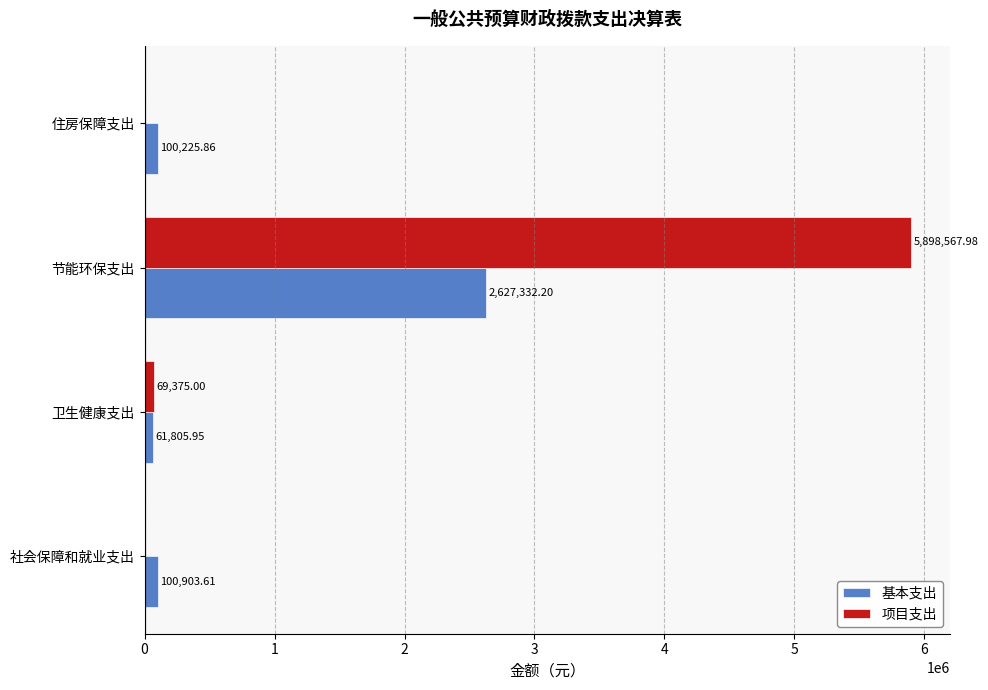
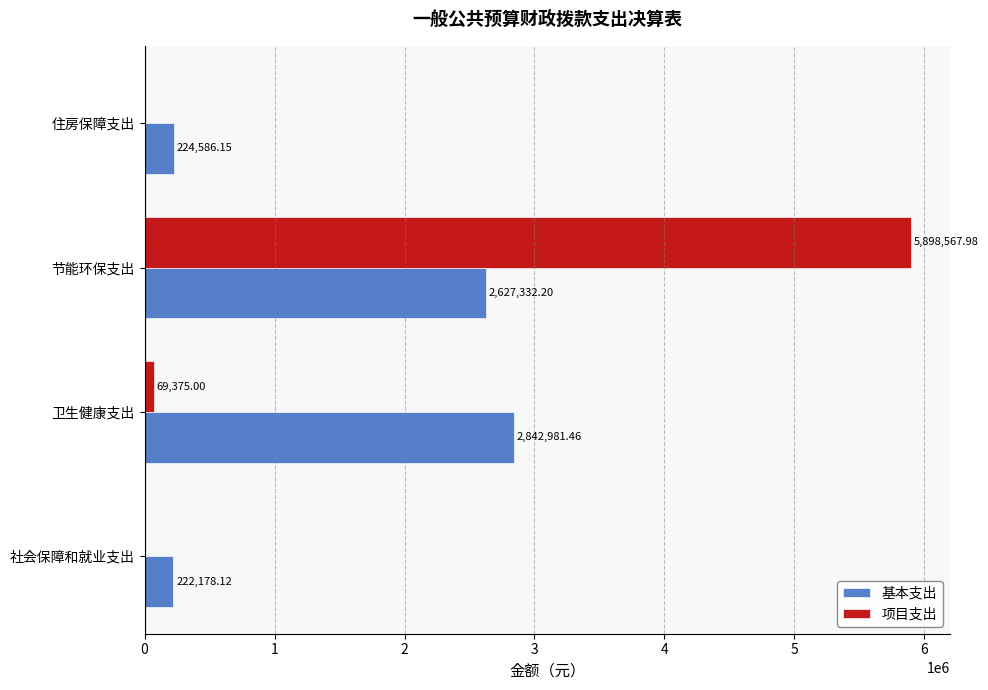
基本支出, 住房保障支出: 100,225.86 -> 224,586.15
基本支出, 卫生健康支出: 61,805.95 -> 2,842,981.46
基本支出, 社会保障和就业支出: 100,903.61 -> 222,178.12
